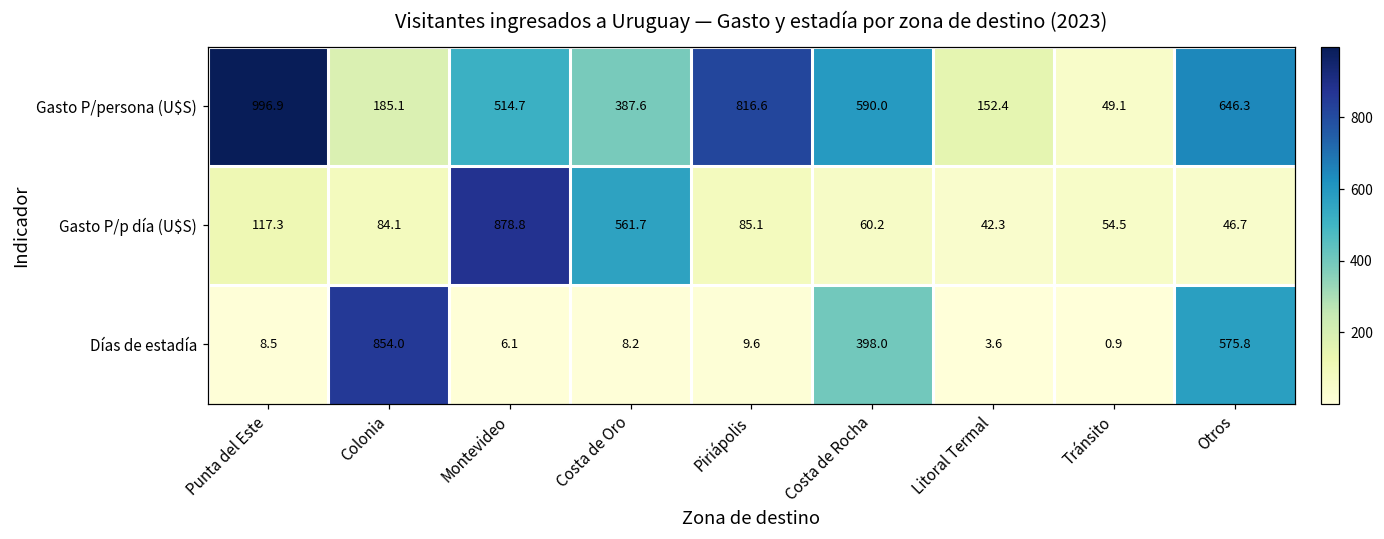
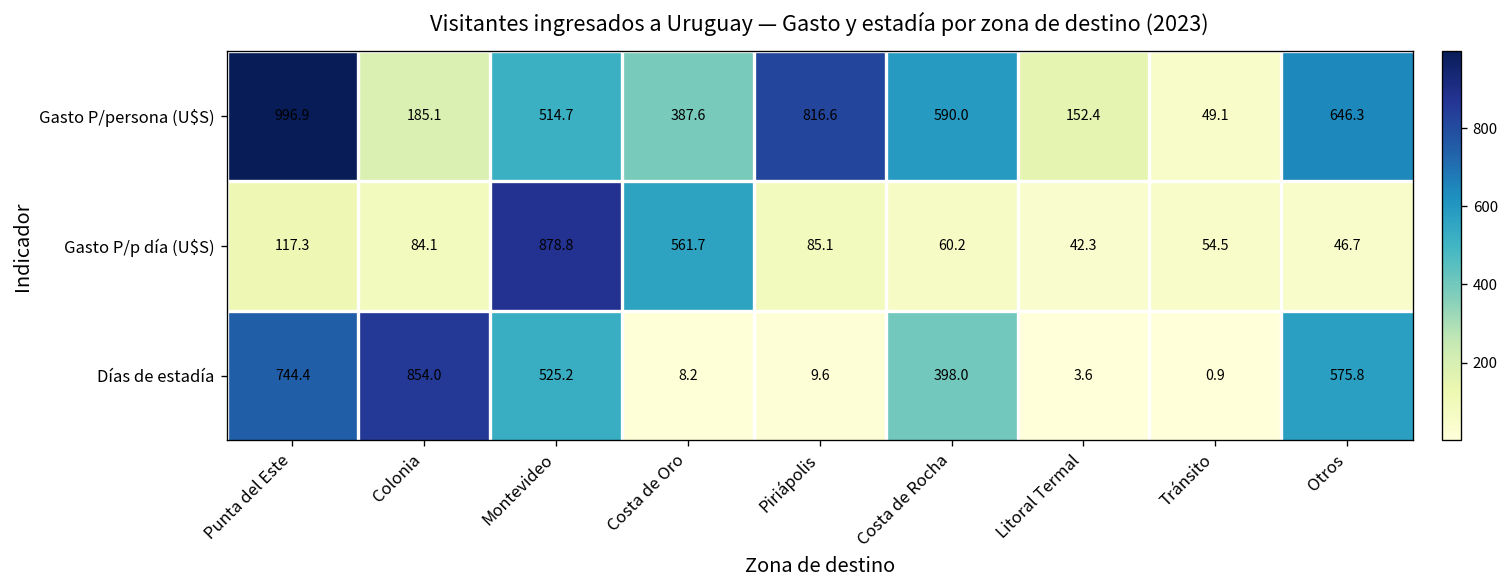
Días de estadía, Punta del Este: 8.5 -> 744.4
Días de estadía, Montevideo: 6.1 -> 525.2
